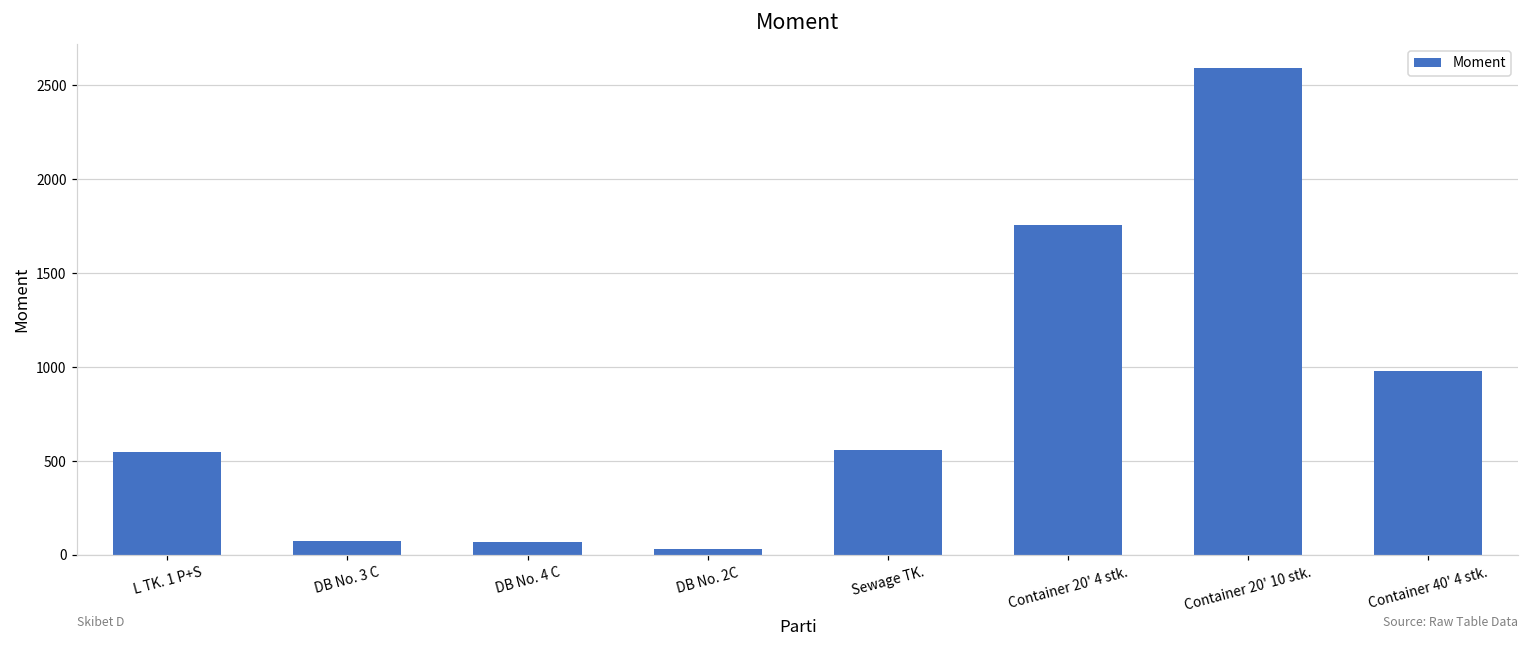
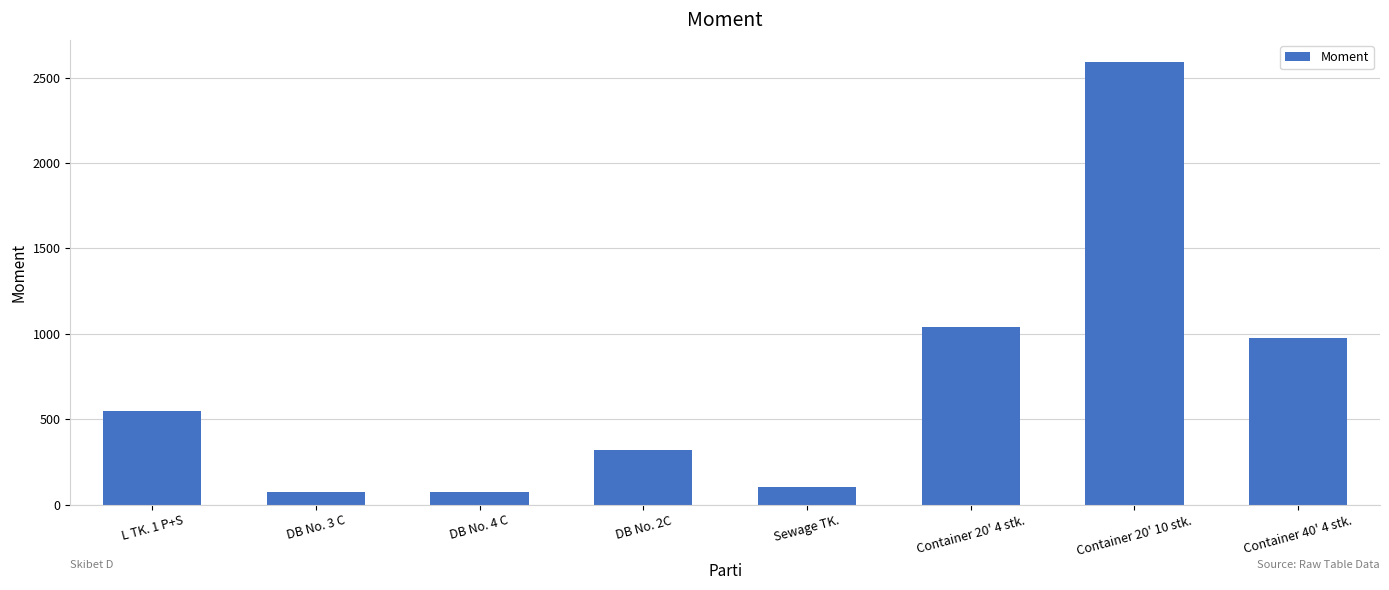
DB No. 2C: 30 -> 320
Sewage TK.: 560 -> 100
Container 20' 4 stk.: 1760 -> 1040
